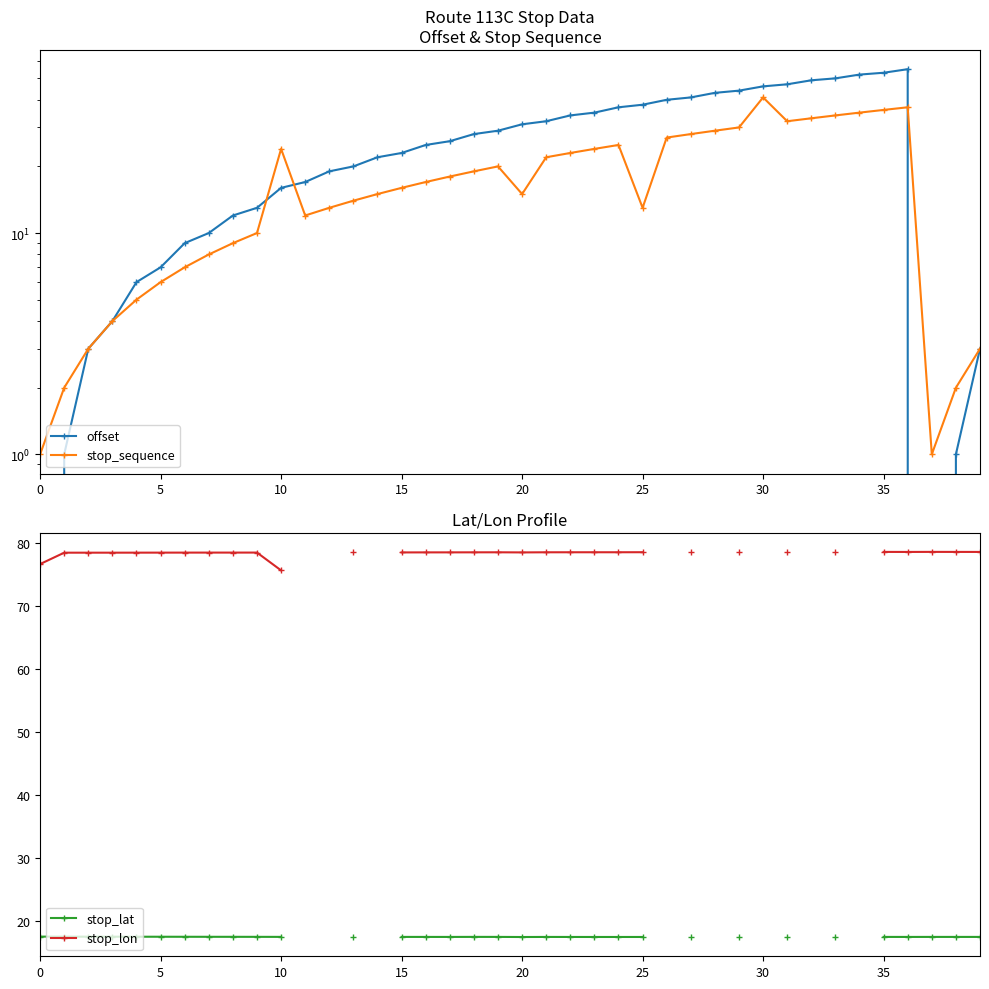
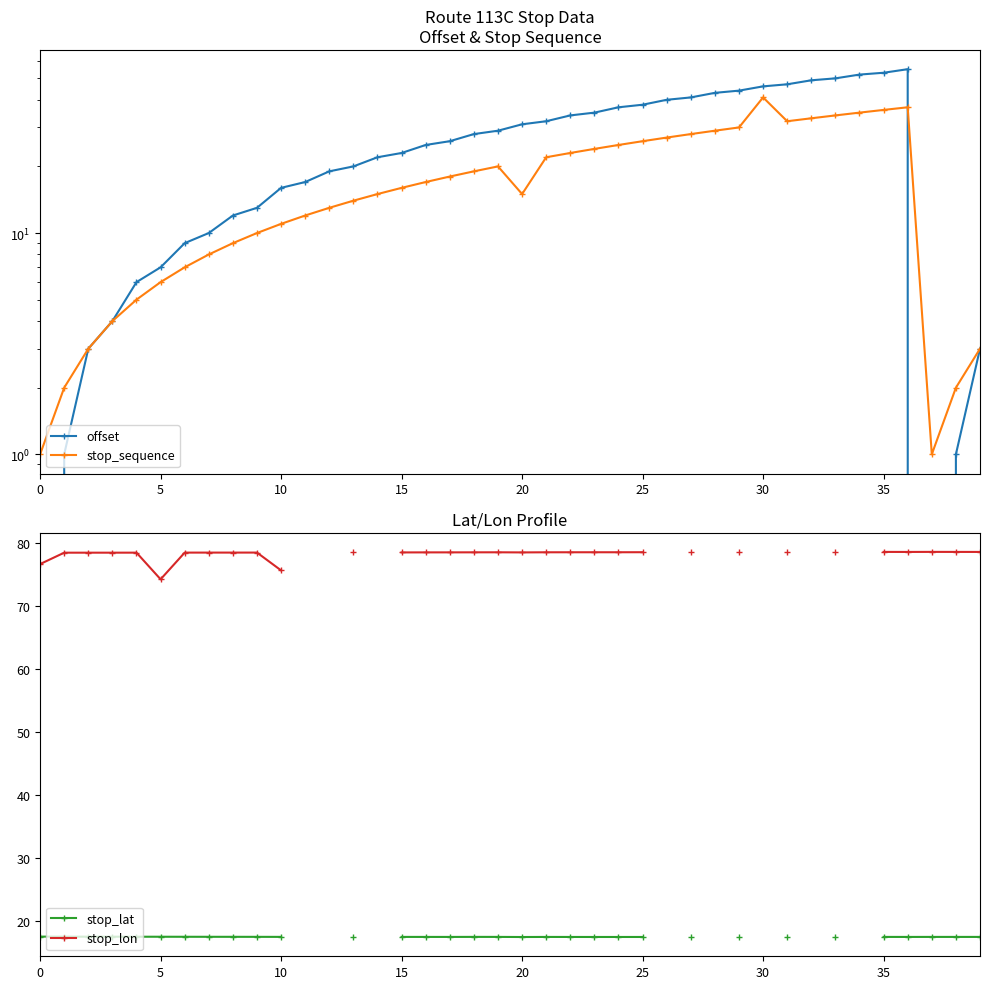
Route 113C Stop Data Offset & Stop Sequence, stop_sequence, 10: 24 -> 11
Route 113C Stop Data Offset & Stop Sequence, stop_sequence, 25: 13 -> 26
Lat/Lon Profile, stop_lon, 5: 78 -> 74
